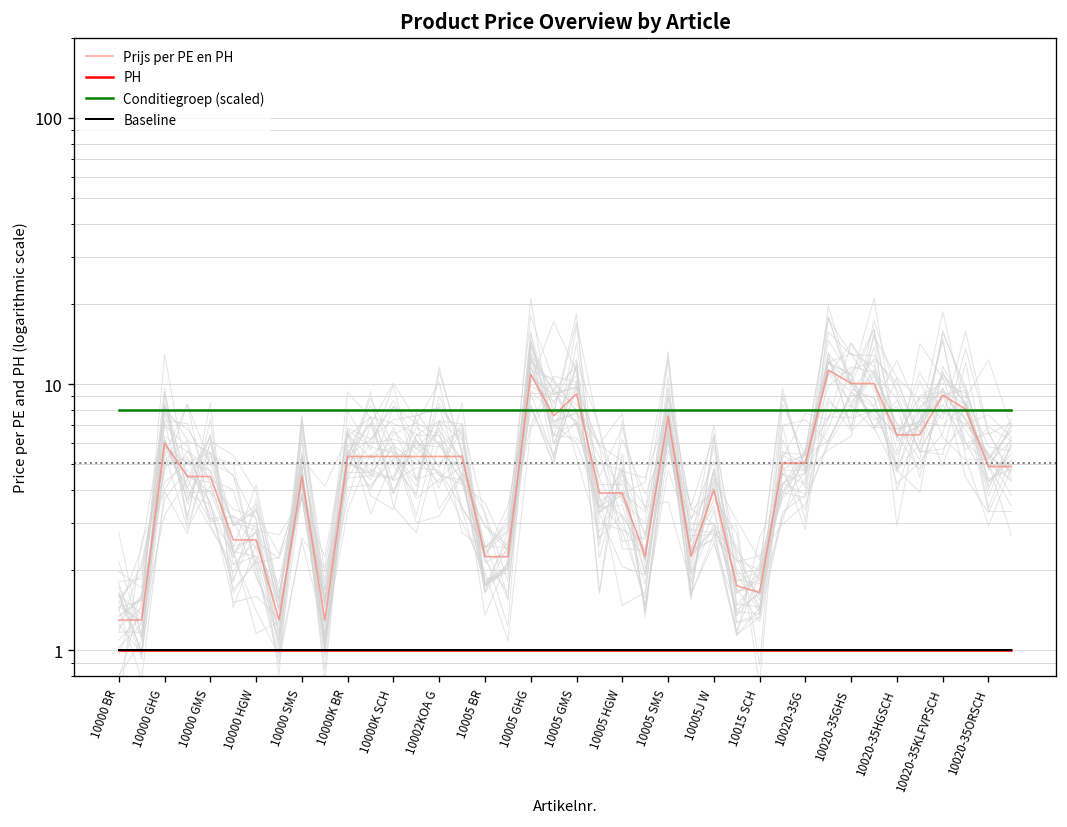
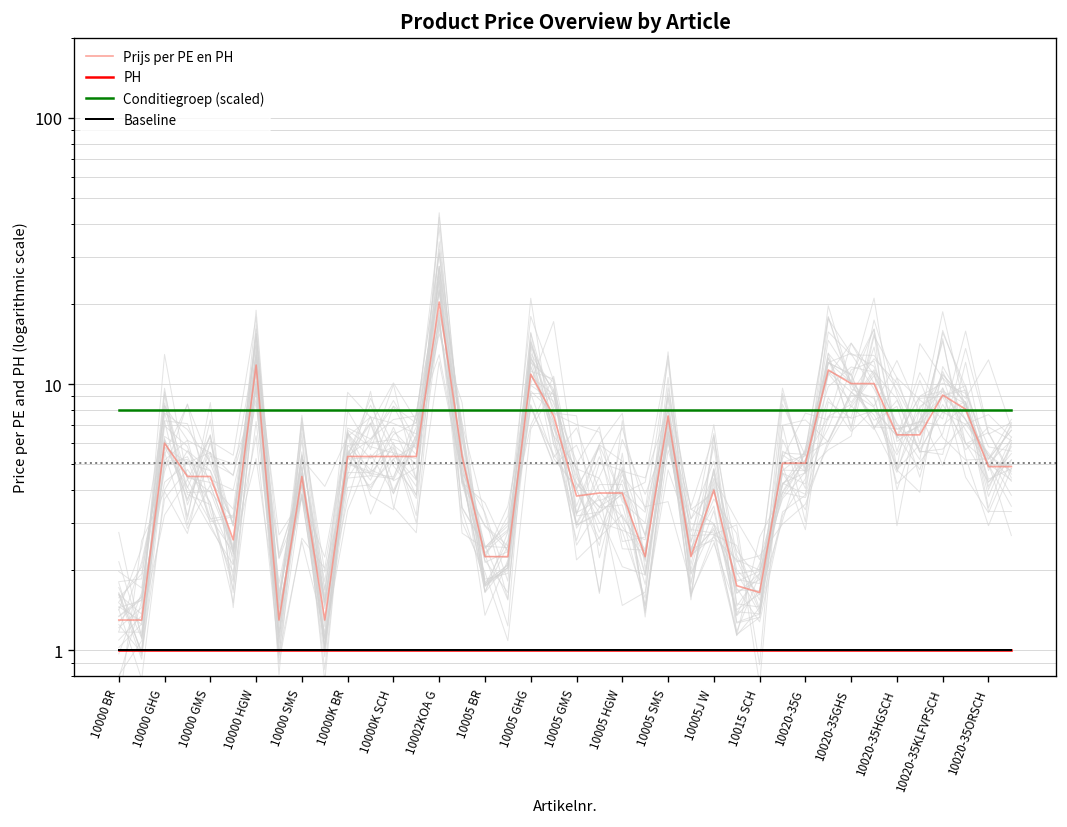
Prijs per PE en PH, 10000 HGW: 2.6 -> 12
Prijs per PE en PH, 10002KOA G: 5.4 -> 20
Prijs per PE en PH, 10005 GMS: 9.2 -> 3.8
